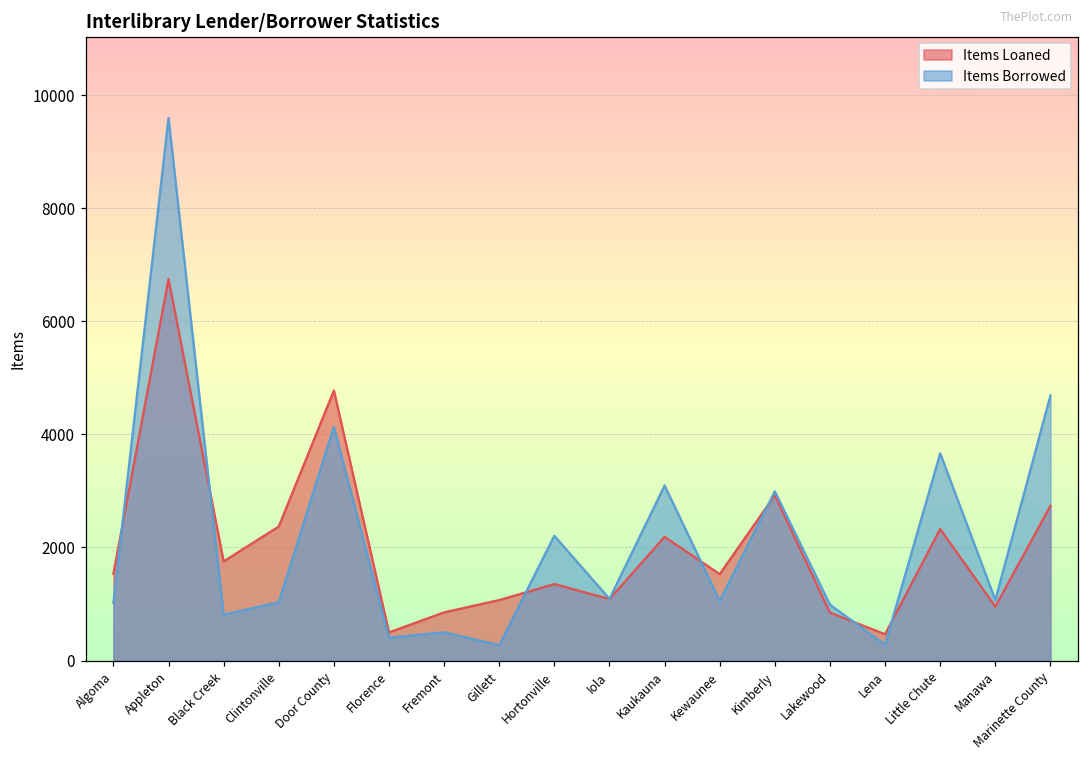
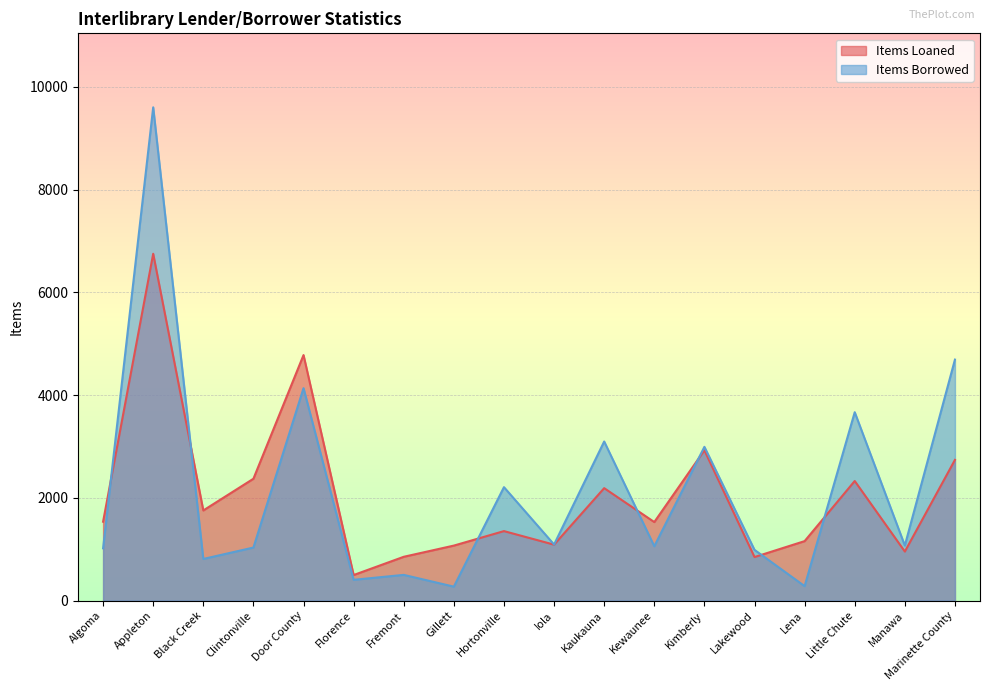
Items Loaned, Lena: 500 -> 1200
